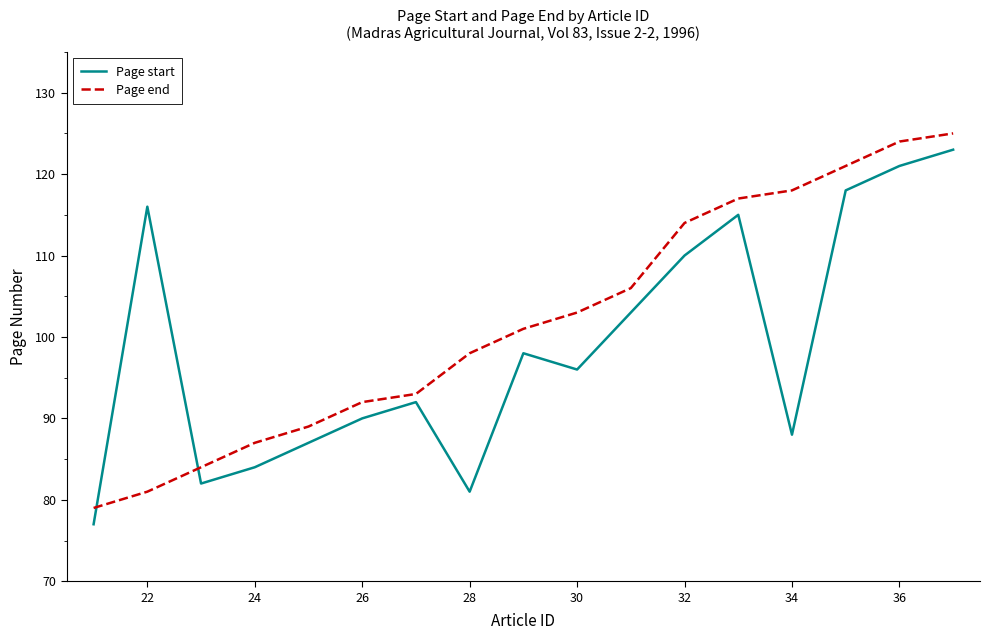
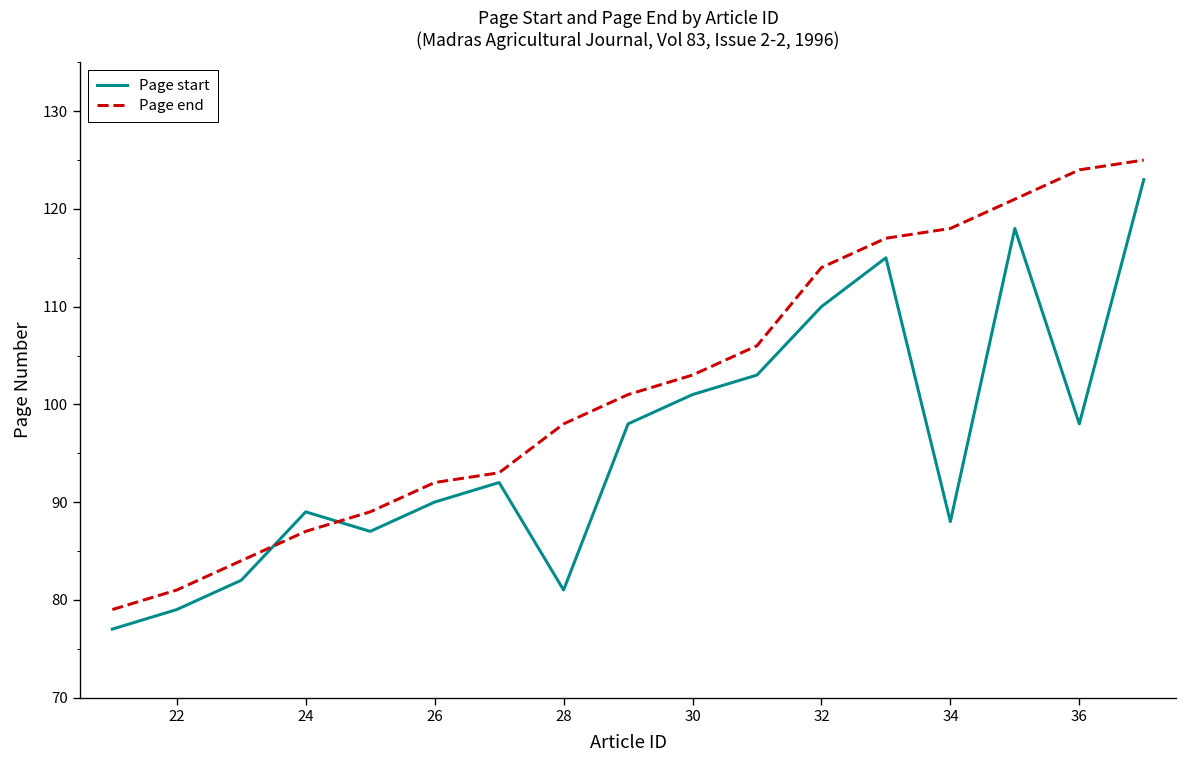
Page start, 22: 116 -> 79
Page start, 24: 84 -> 89
Page start, 30: 96 -> 101
Page start, 36: 121 -> 98
